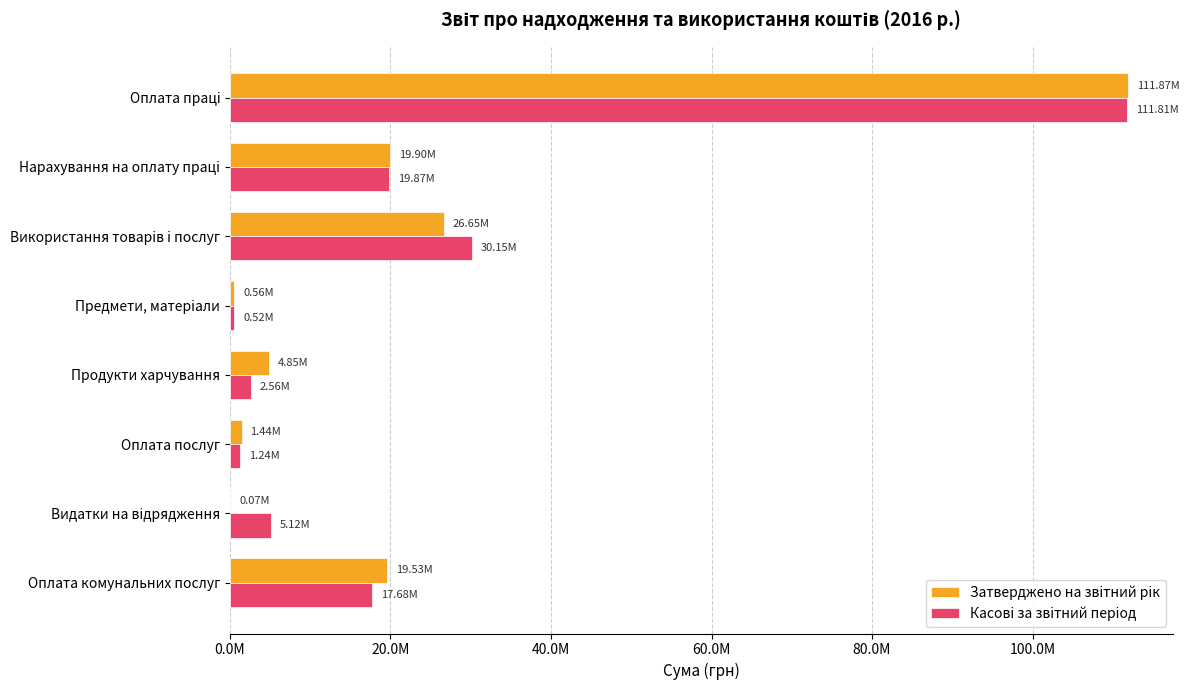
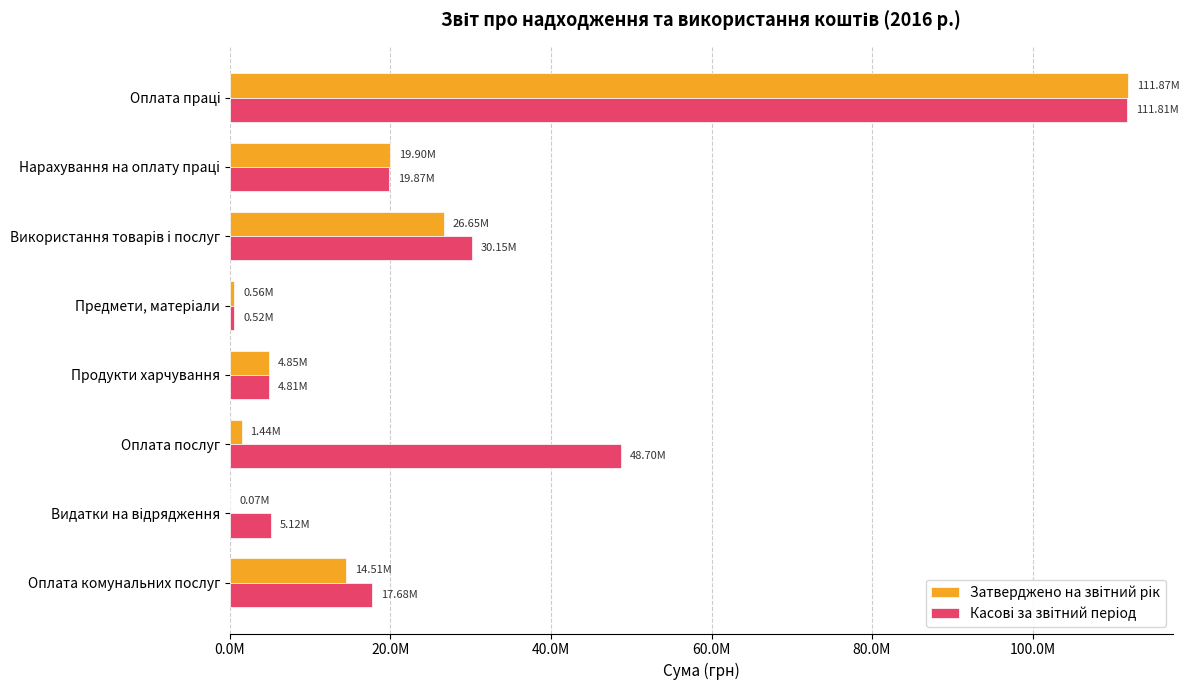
Касові за звітний період, Продукти харчування: 2.56M -> 4.81M
Касові за звітний період, Оплата послуг: 1.24M -> 48.70M
Затверджено на звітний рік, Оплата комунальних послуг: 19.53M -> 14.51M
